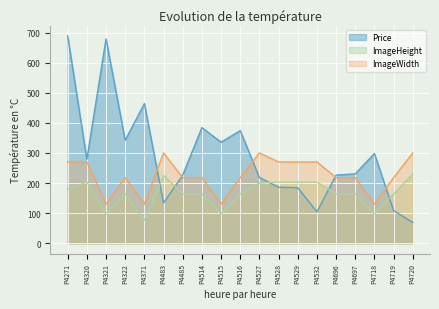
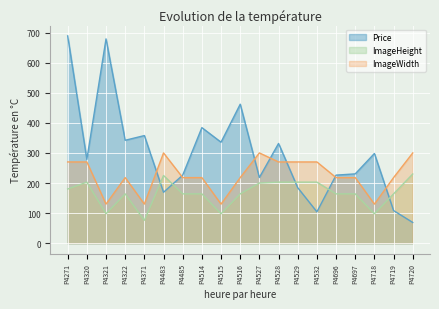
Price, P4371: 460 -> 360
Price, P4483: 130 -> 170
Price, P4516: 370 -> 460
Price, P4528: 190 -> 330
